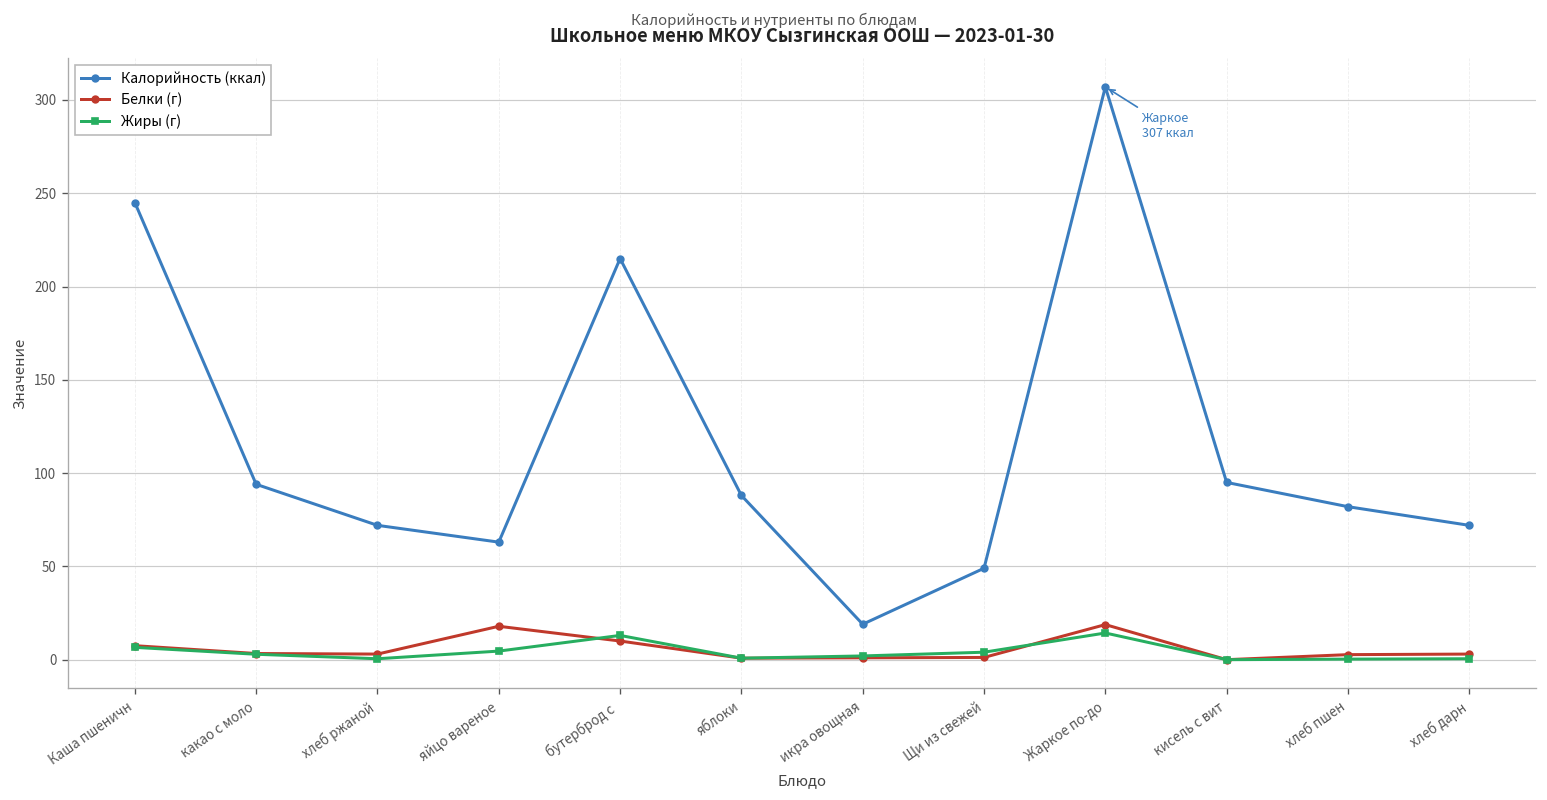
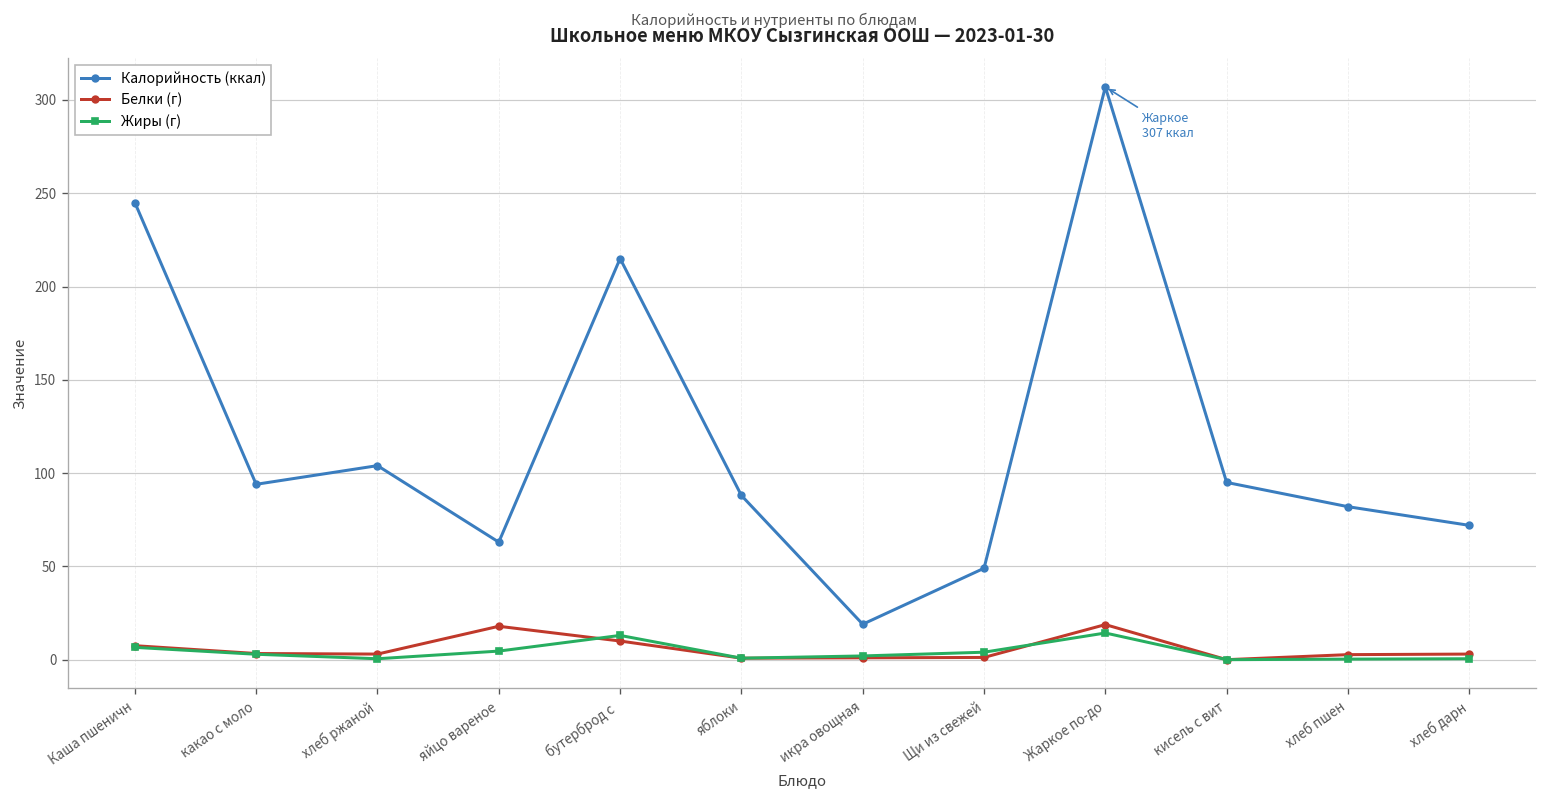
Калорийность (ккал), хлеб ржаной: 72 -> 104
